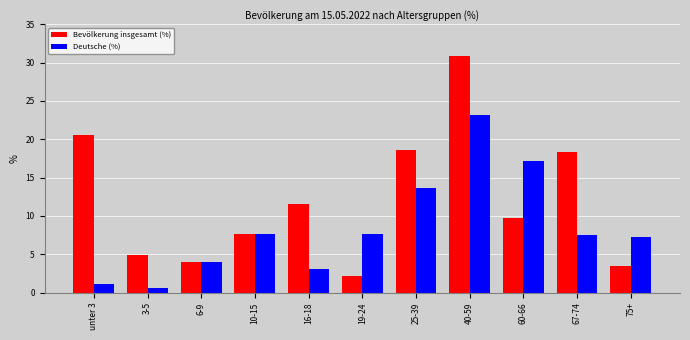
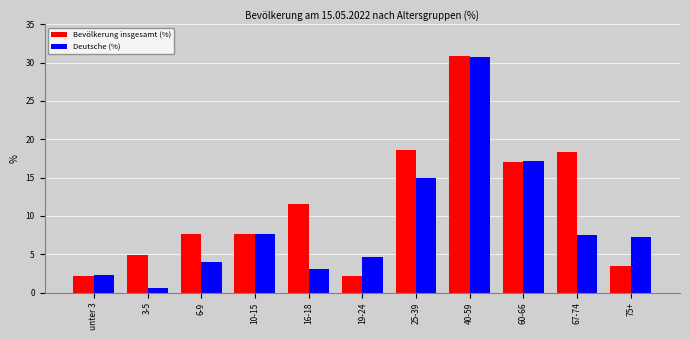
Bevölkerung insgesamt (%), unter 3: 21 -> 2
Deutsche (%), unter 3: 1 -> 2
Bevölkerung insgesamt (%), 6-9: 4 -> 8
Deutsche (%), 19-24: 8 -> 5
Deutsche (%), 25-39: 14 -> 15
Deutsche (%), 40-59: 23 -> 31
Bevölkerung insgesamt (%), 60-66: 10 -> 17
